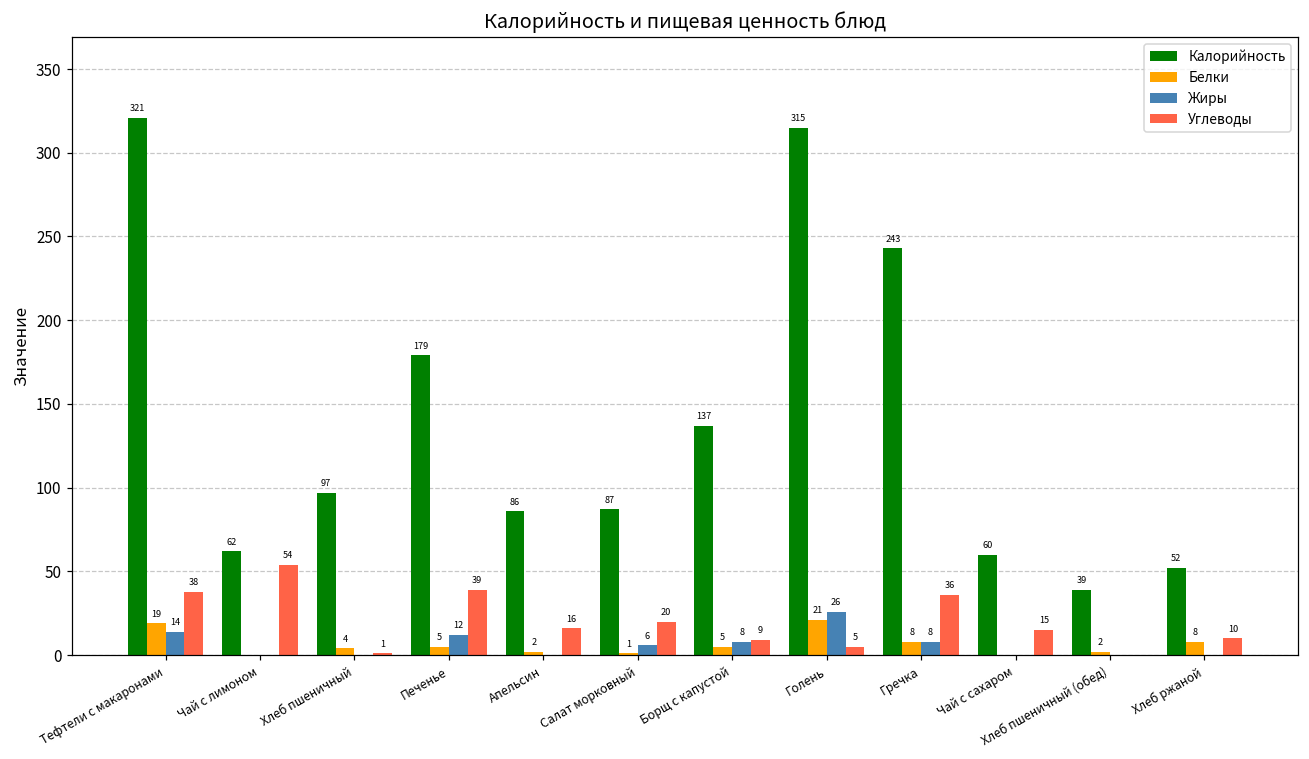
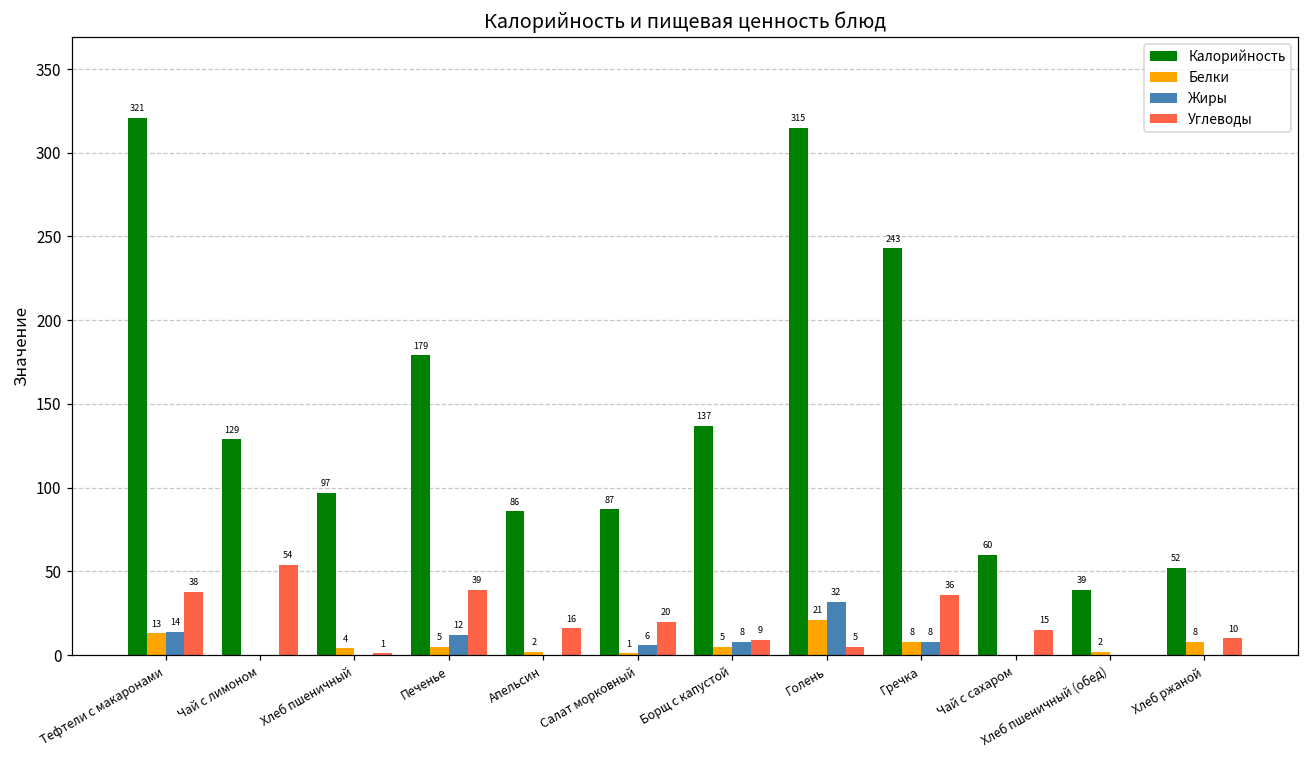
Белки, Тефтели с макаронами: 19 -> 13
Калорийность, Чай с лимоном: 62 -> 129
Жиры, Голень: 26 -> 32
